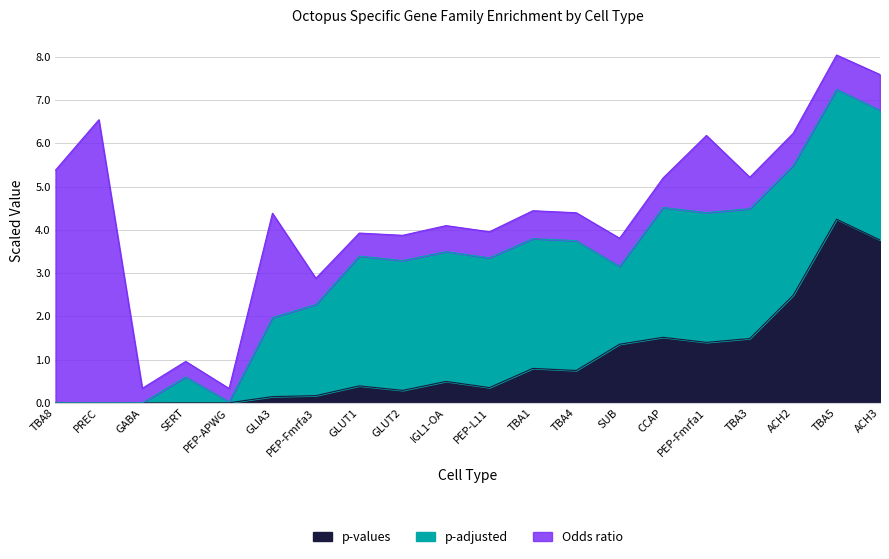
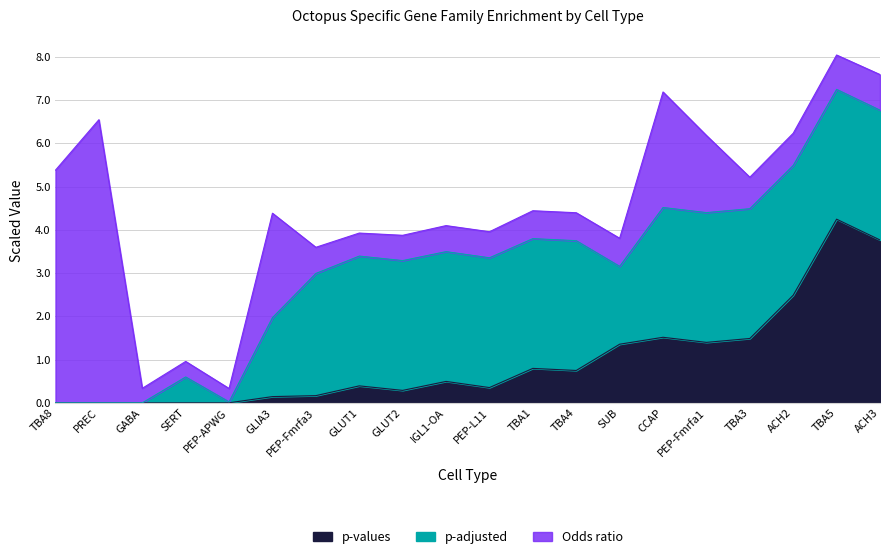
p-adjusted, PEP-Fmrfa3: 2.1 -> 2.8
Odds ratio, CCAP: 0.7 -> 2.7
